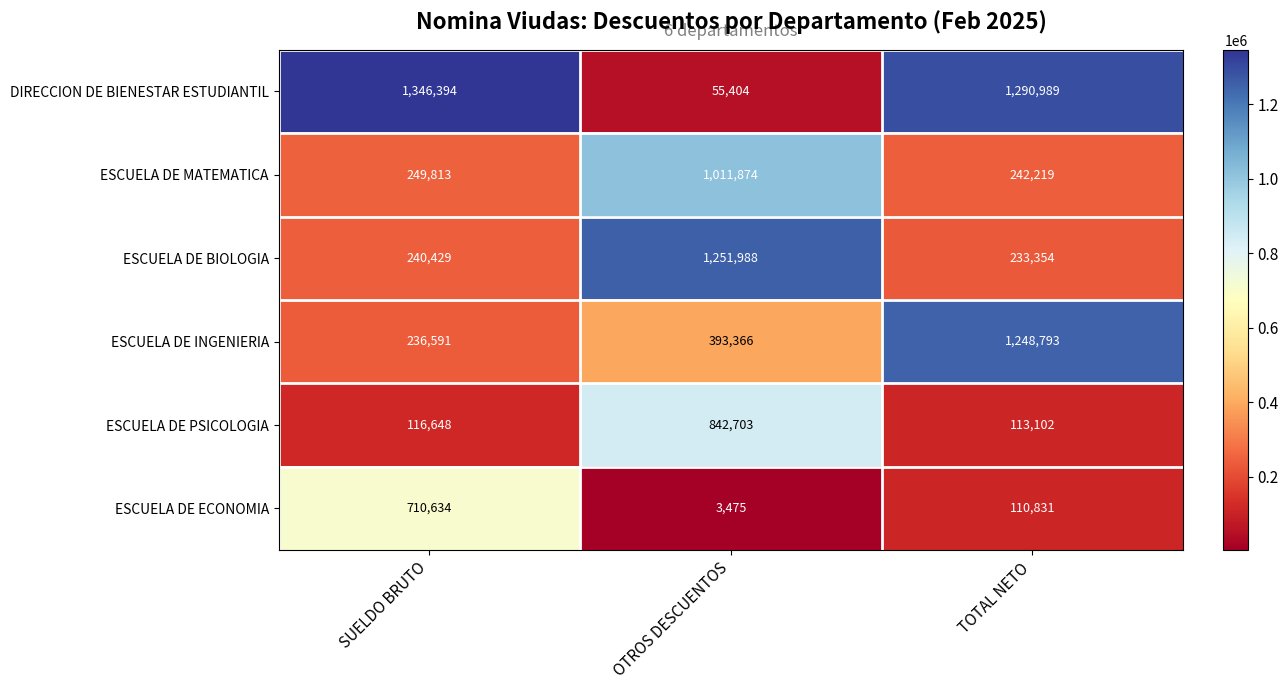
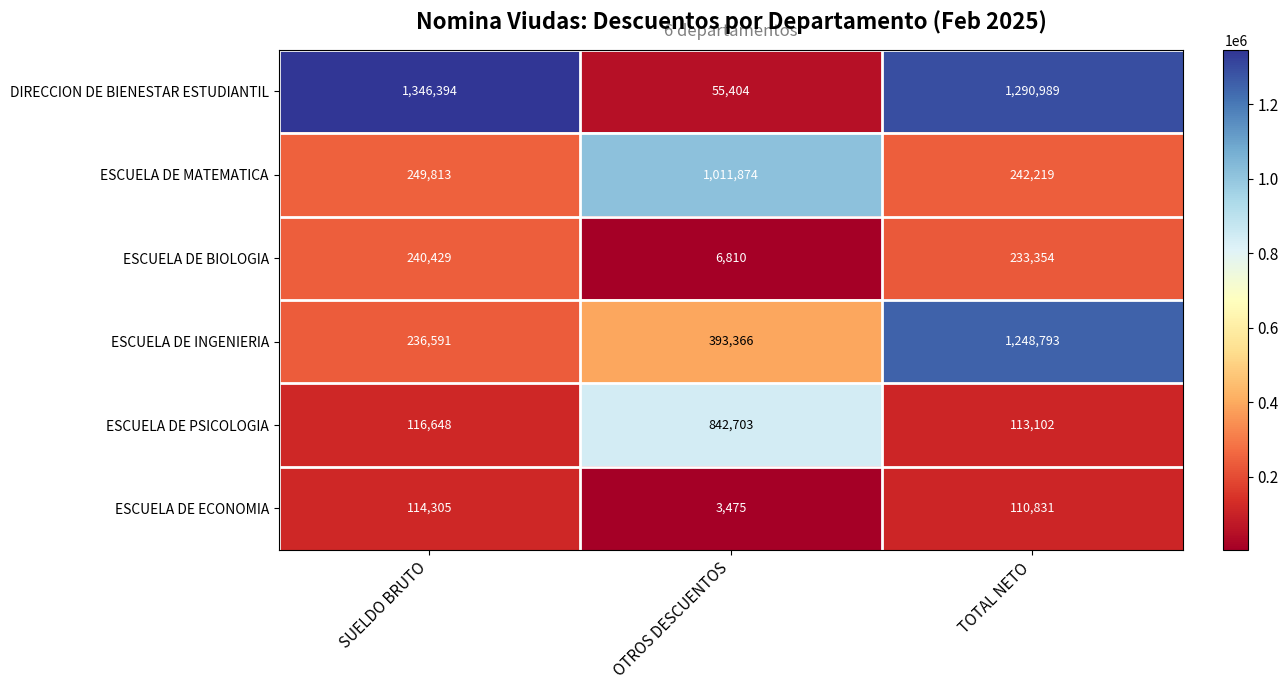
ESCUELA DE BIOLOGIA, OTROS DESCUENTOS: 1,251,988 -> 6,810
ESCUELA DE ECONOMIA, SUELDO BRUTO: 710,634 -> 114,305
